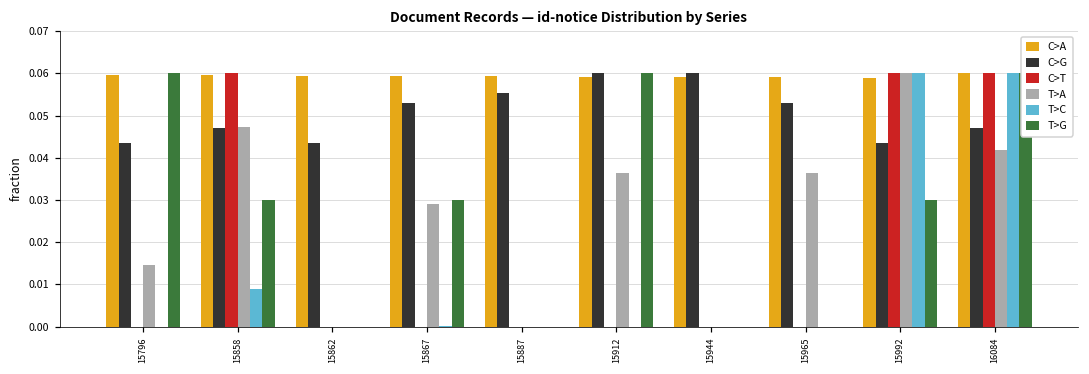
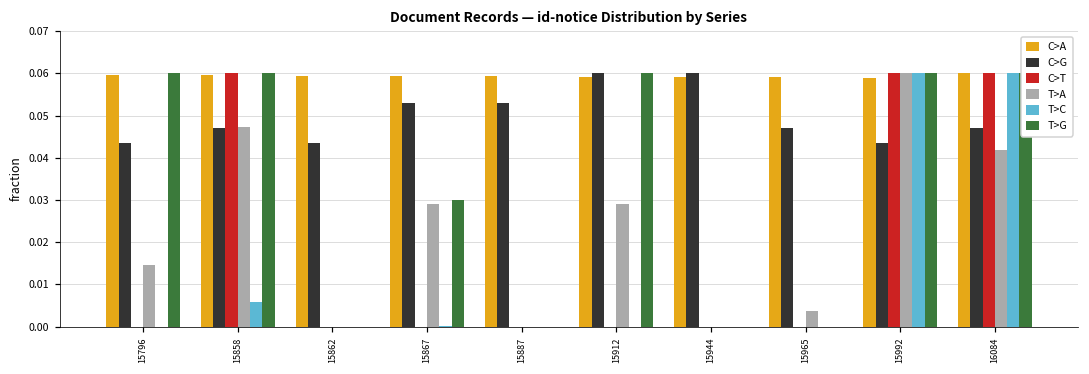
T>C, 15858: 0.009 -> 0.006
T>G, 15858: 0.030 -> 0.060
C>G, 15887: 0.055 -> 0.053
T>A, 15912: 0.036 -> 0.029
C>G, 15965: 0.053 -> 0.047
T>A, 15965: 0.036 -> 0.004
T>G, 15992: 0.030 -> 0.060
